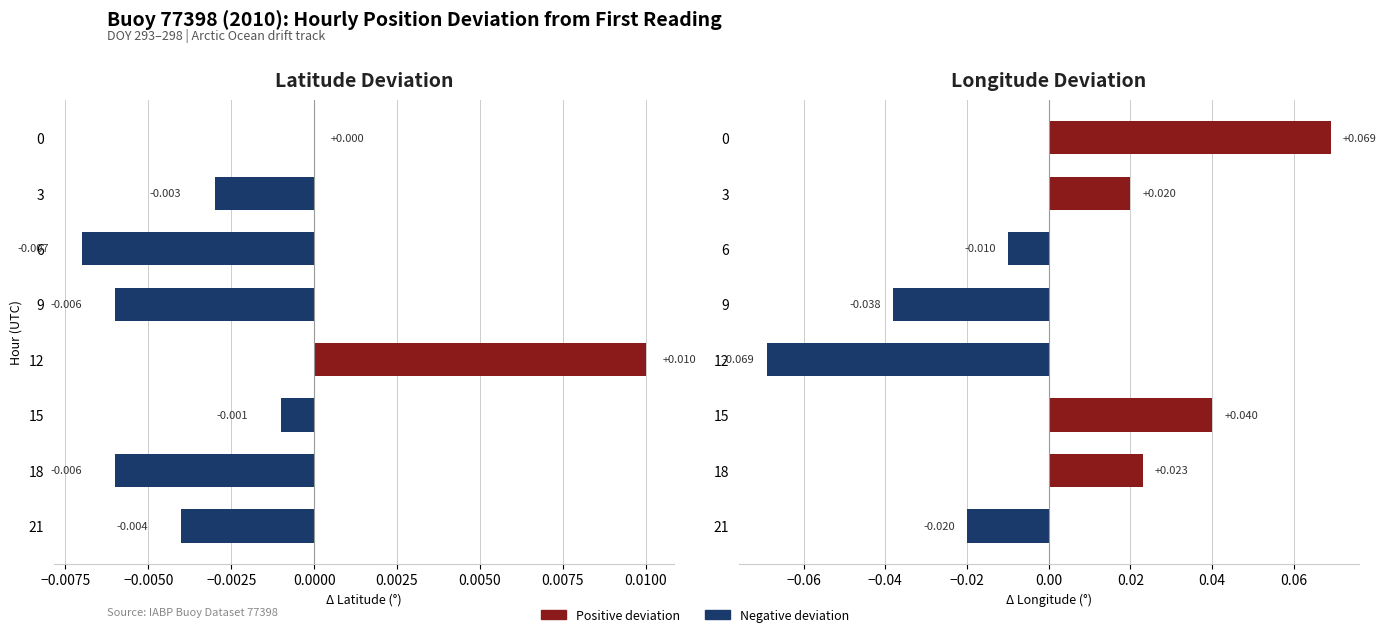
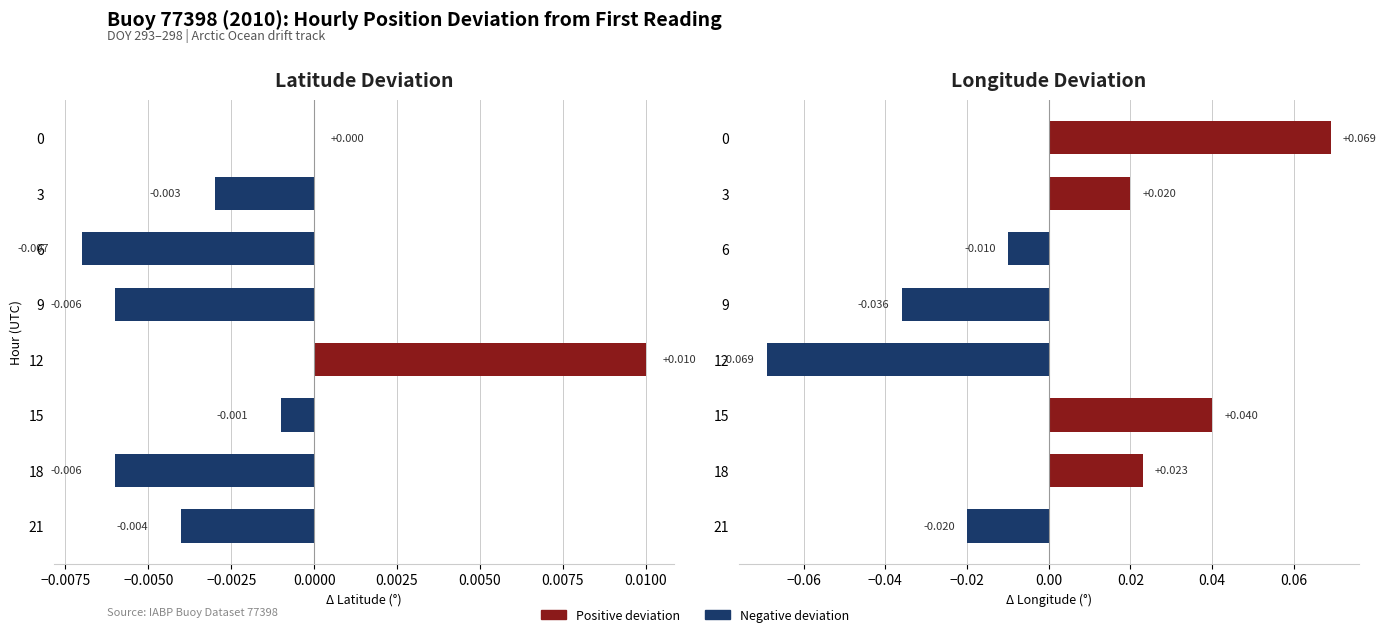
Longitude Deviation, 9: -0.038 -> -0.036
